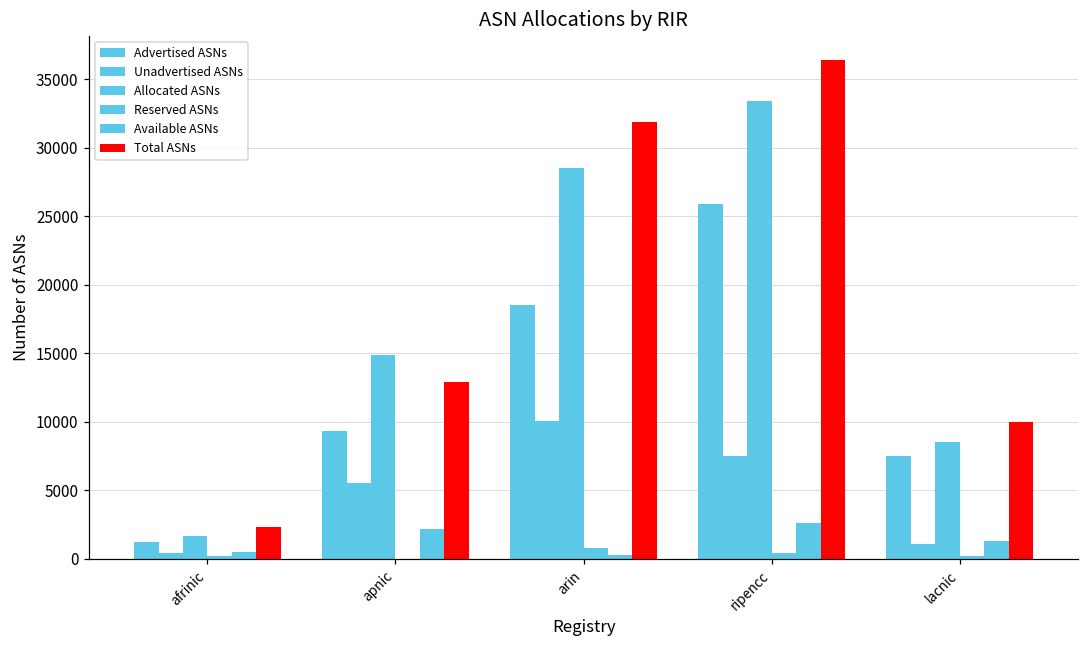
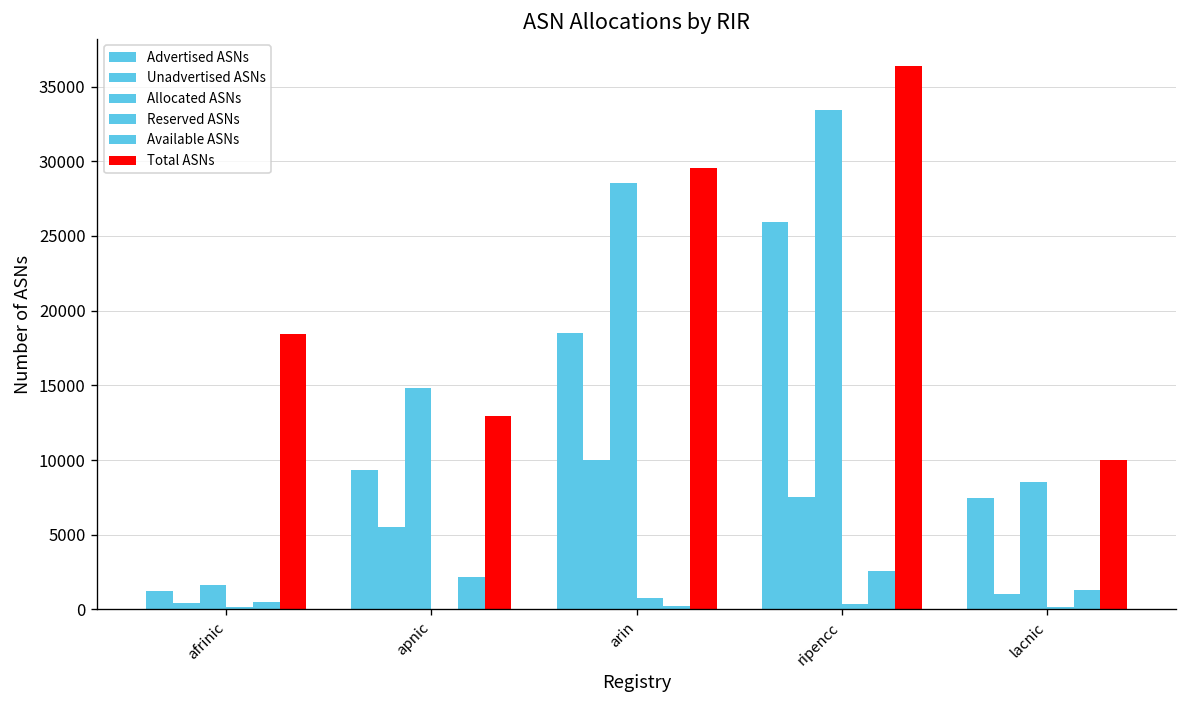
Total ASNs, afrinic: 2300 -> 18500
Total ASNs, arin: 31900 -> 29500
